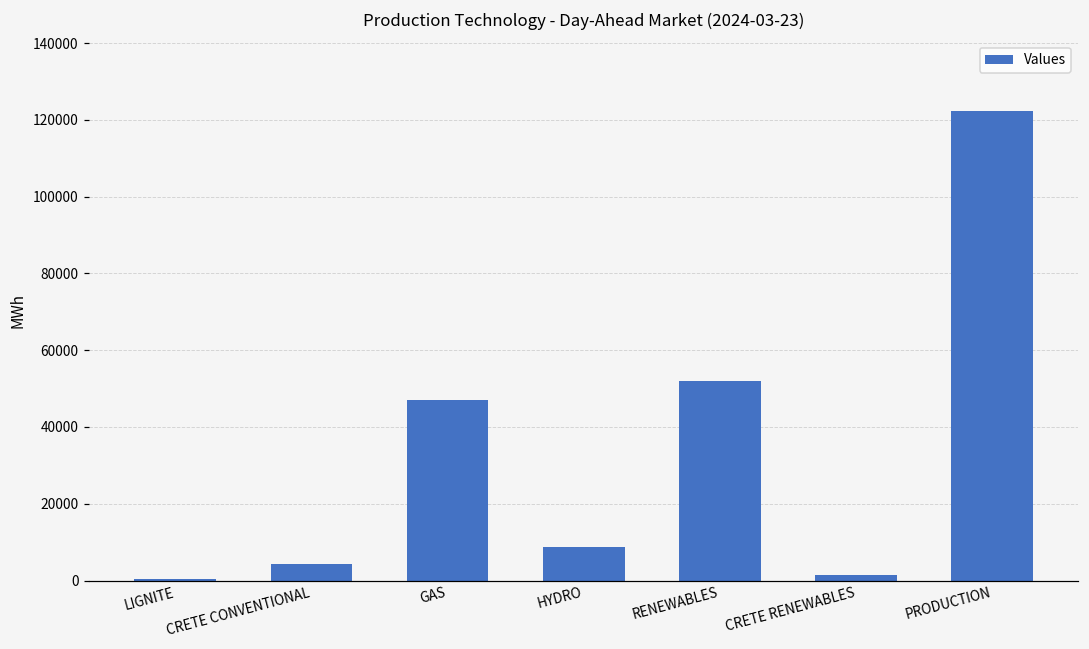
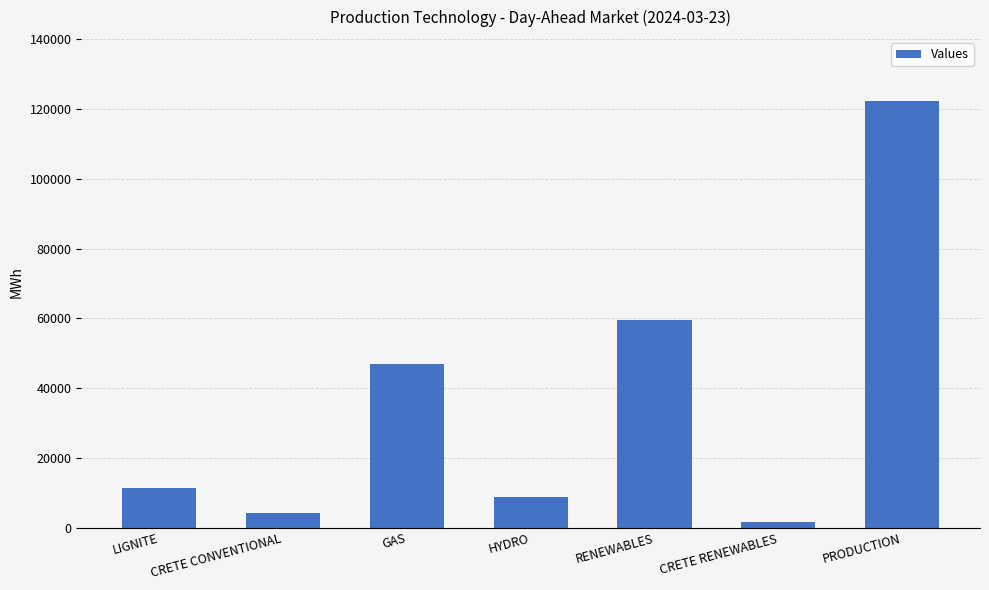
LIGNITE: 0 -> 12000
RENEWABLES: 52000 -> 60000
